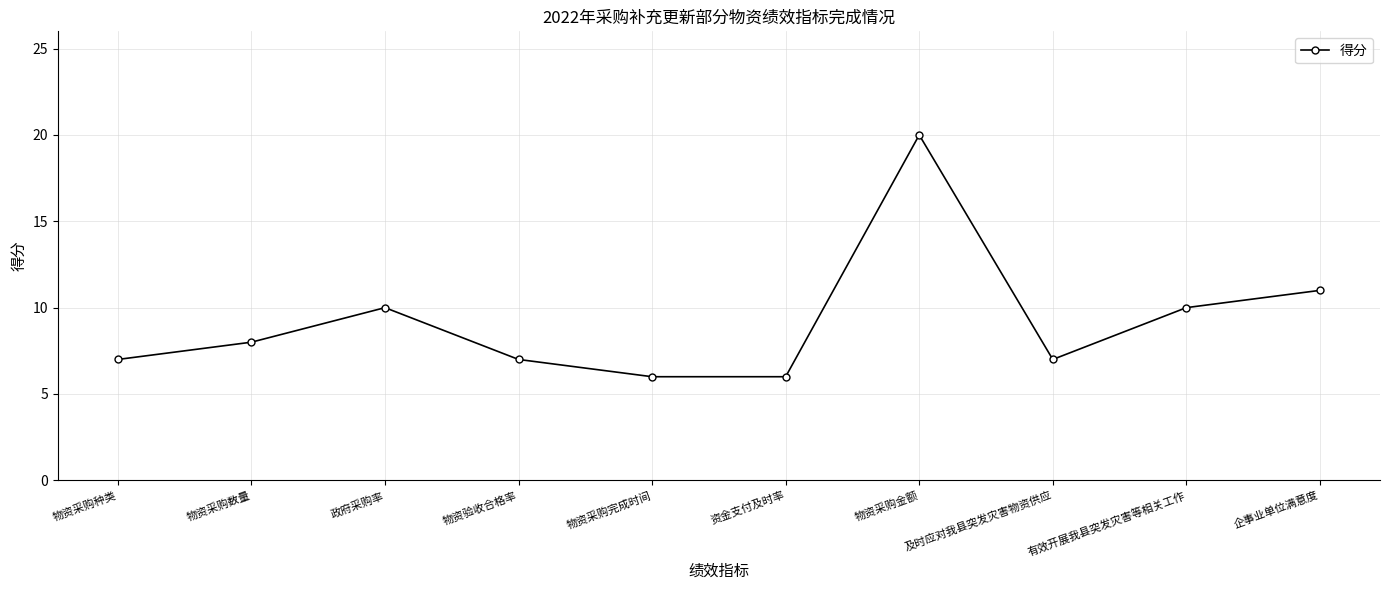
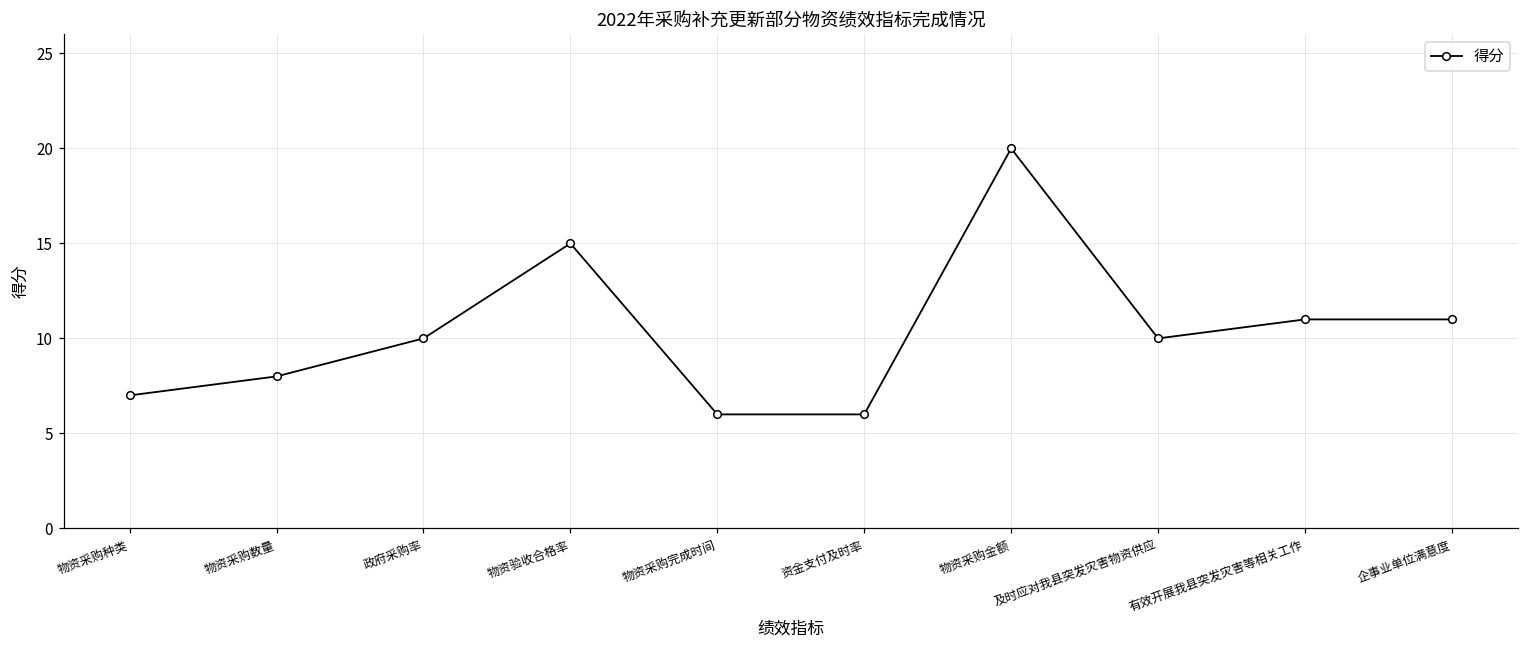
物资验收合格率: 7 -> 15
及时应对我县突发灾害物资供应: 7 -> 10
有效开展我县突发灾害等相关工作: 10 -> 11
